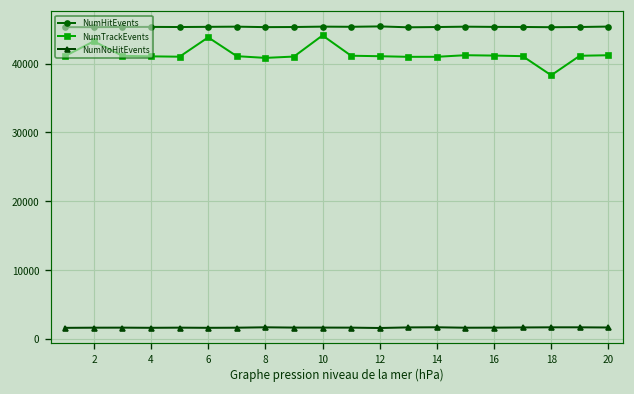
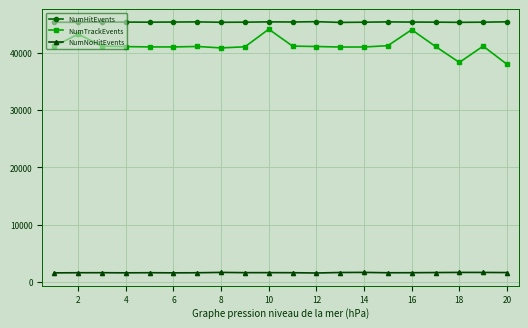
NumTrackEvents, 6: 44000 -> 41000
NumTrackEvents, 16: 41000 -> 44000
NumTrackEvents, 20: 41000 -> 38000
